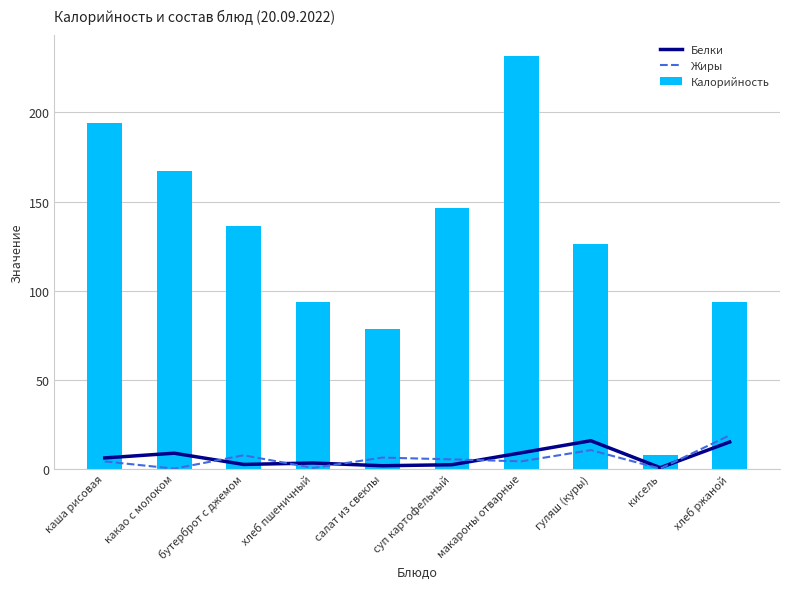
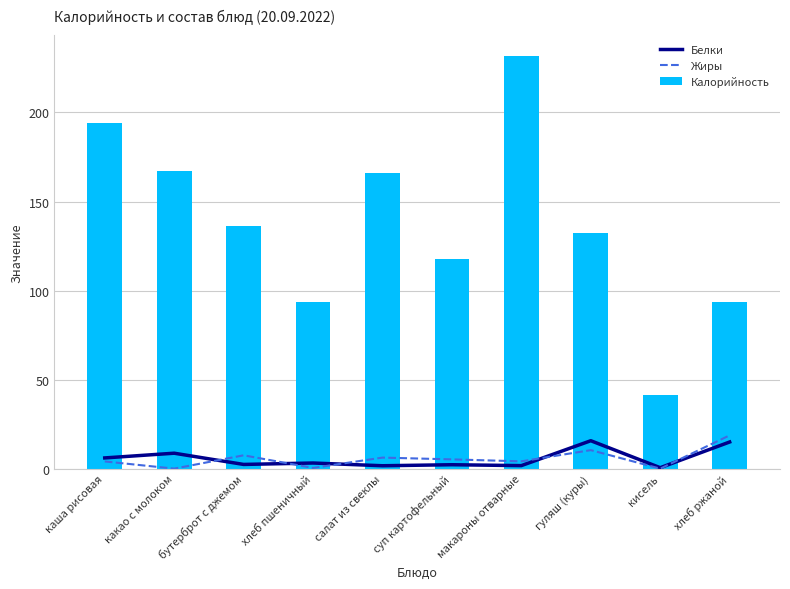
Калорийность, салат из свеклы: 78 -> 166
Калорийность, суп картофельный: 147 -> 118
Белки, макароны отварные: 9 -> 2
Калорийность, гуляш (куры): 126 -> 132
Калорийность, кисель: 8 -> 42
